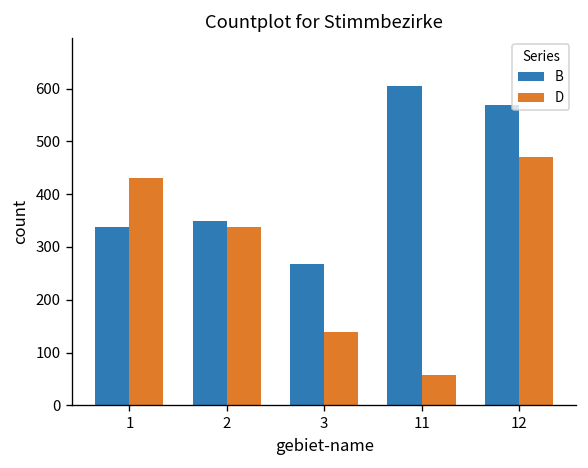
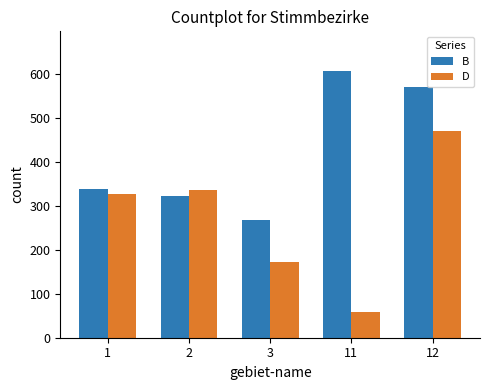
D, 1: 430 -> 330
B, 2: 350 -> 320
D, 3: 140 -> 170
